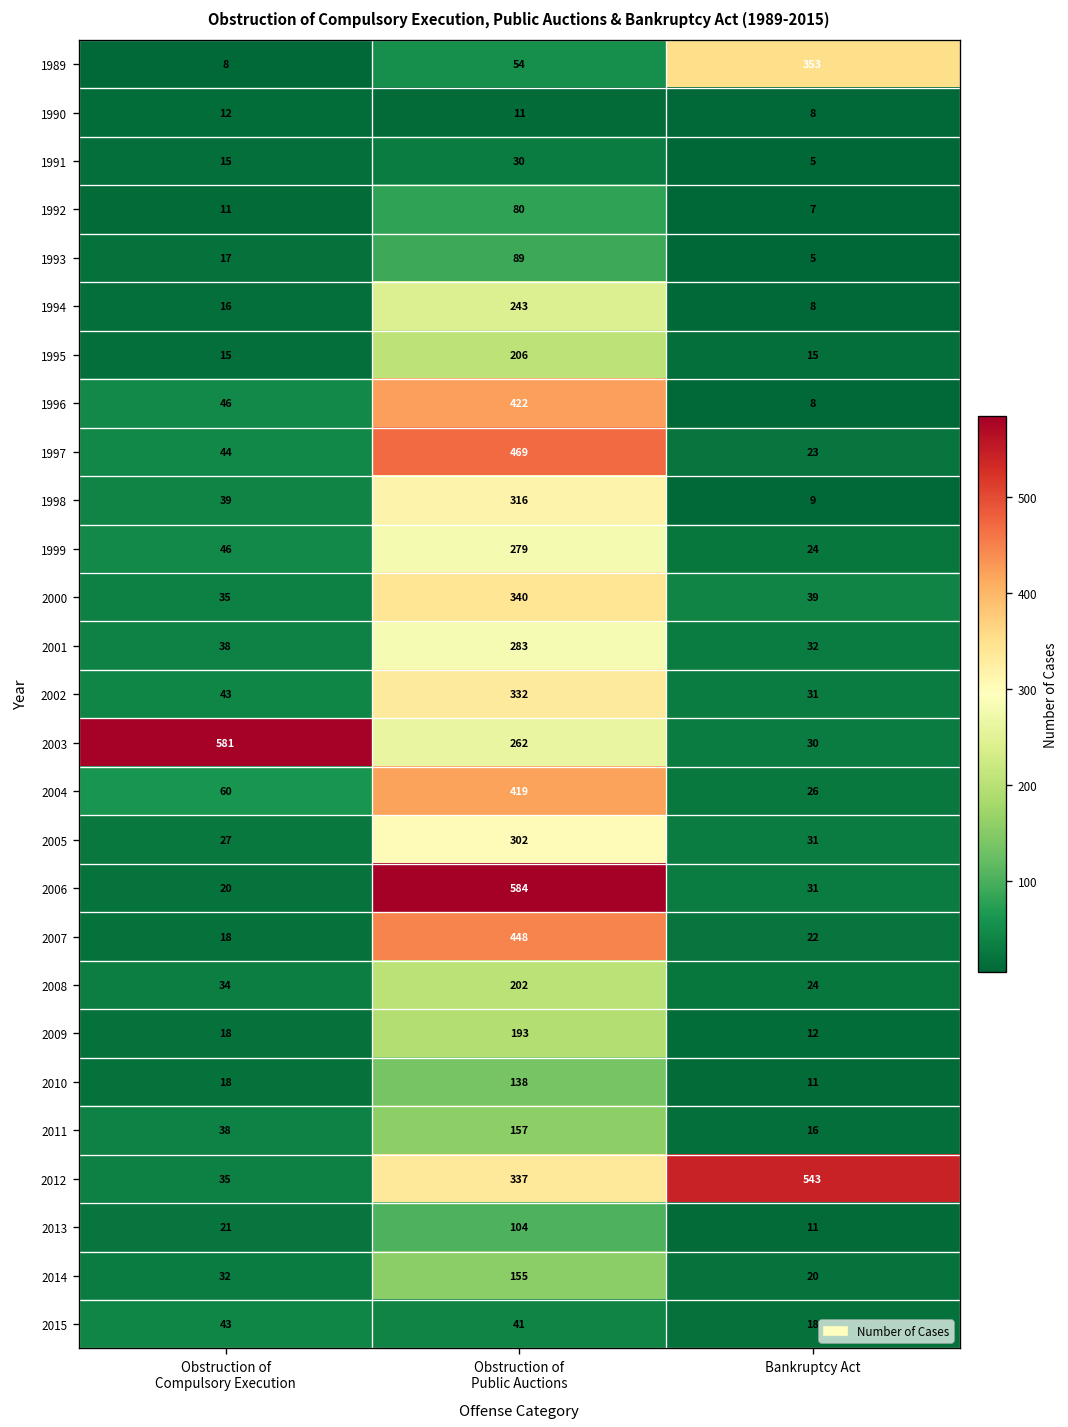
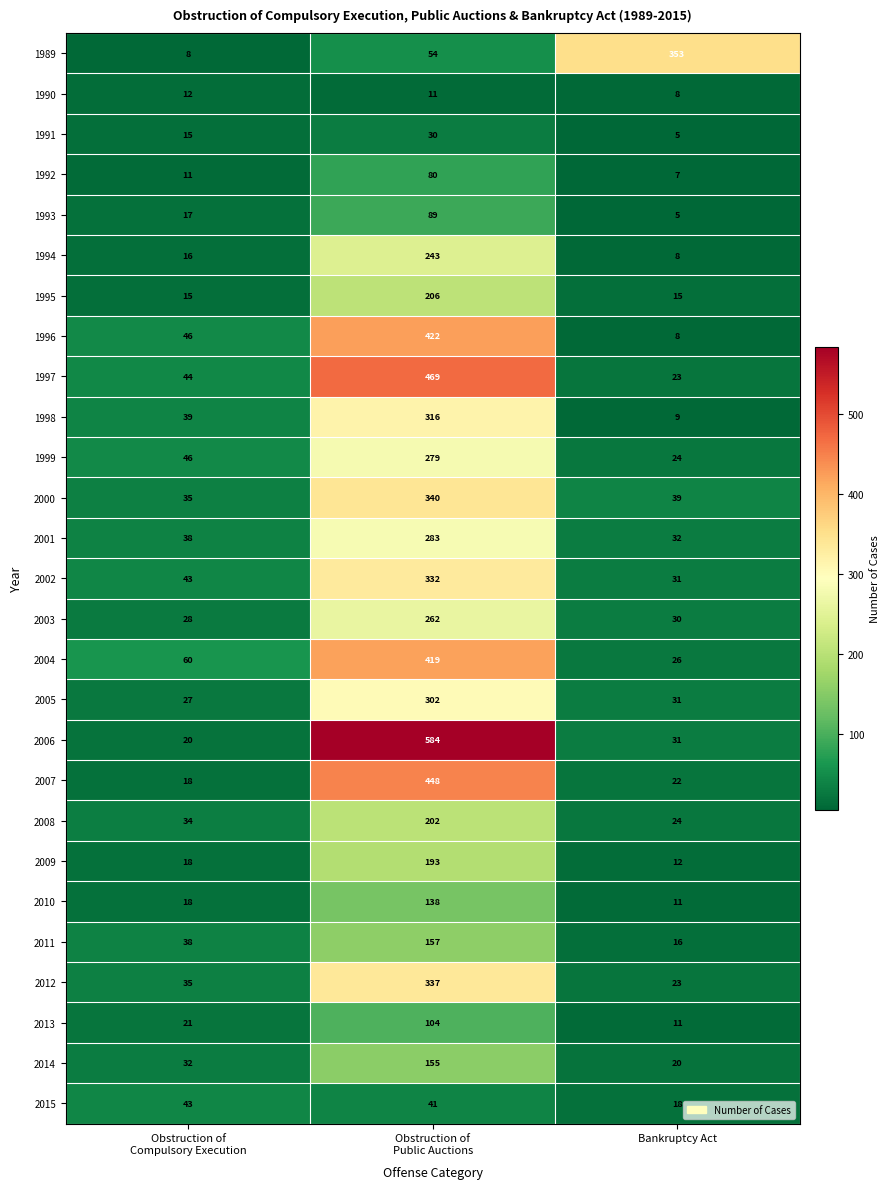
2003, Obstruction of Compulsory Execution: 581 -> 28
2012, Bankruptcy Act: 543 -> 23
